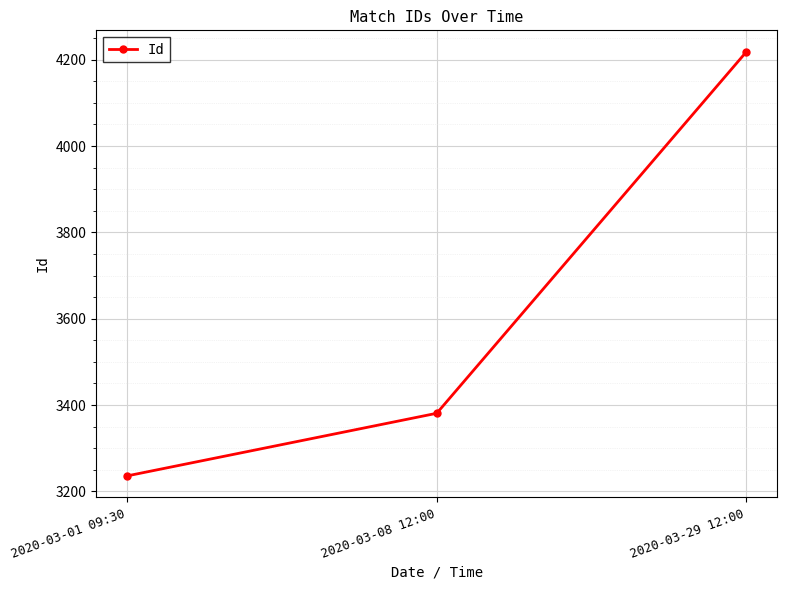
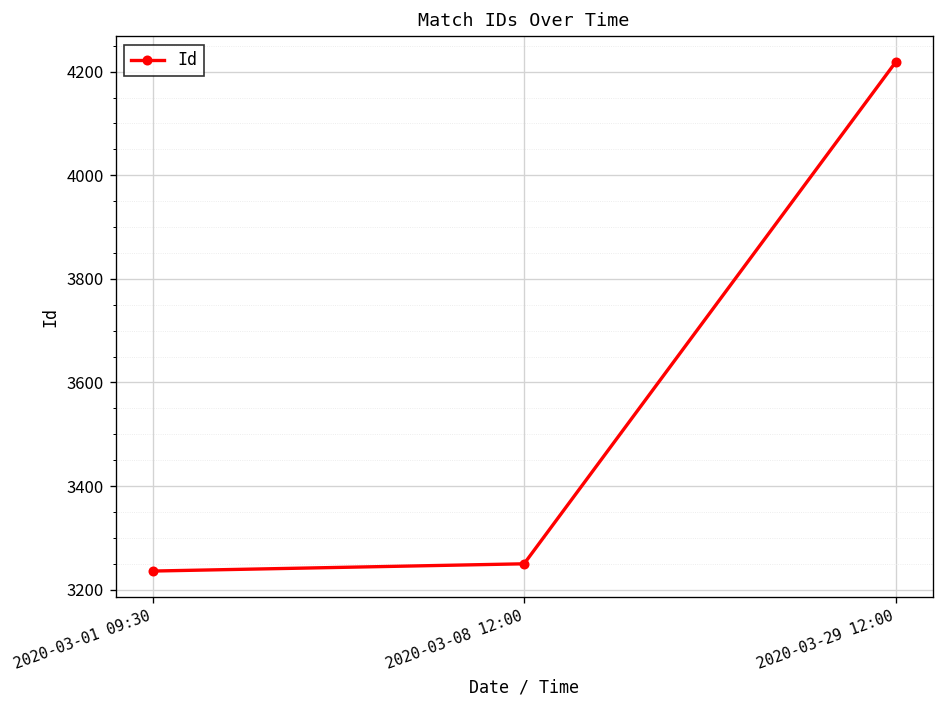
2020-03-08 12:00: 3380 -> 3250
